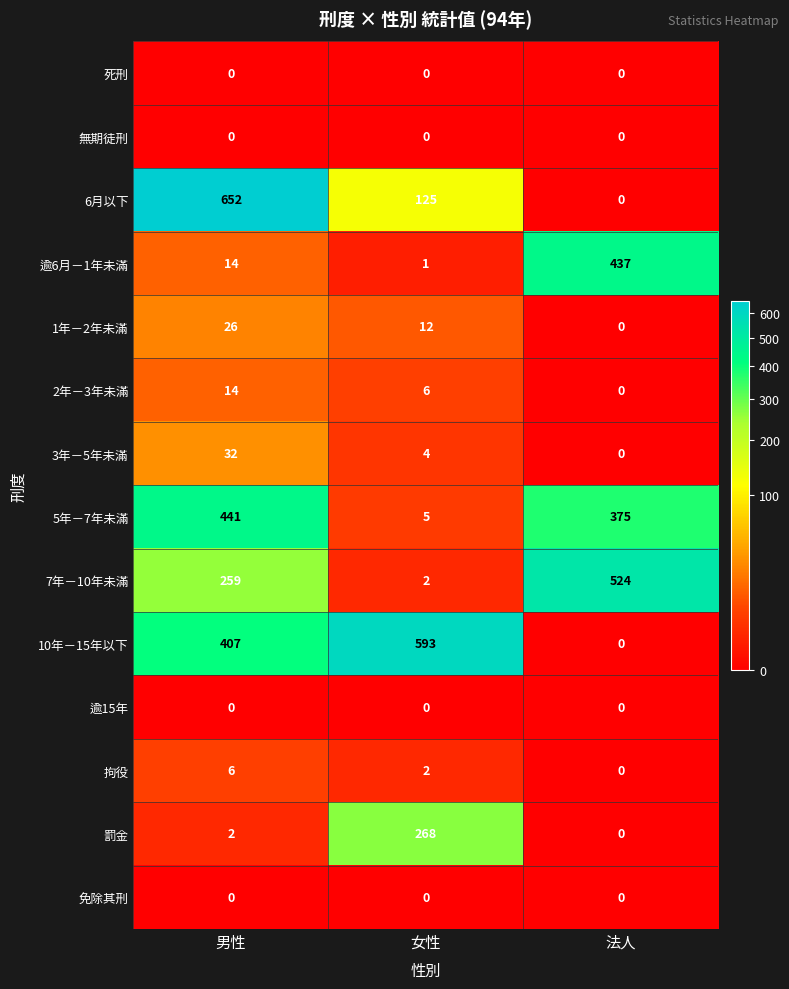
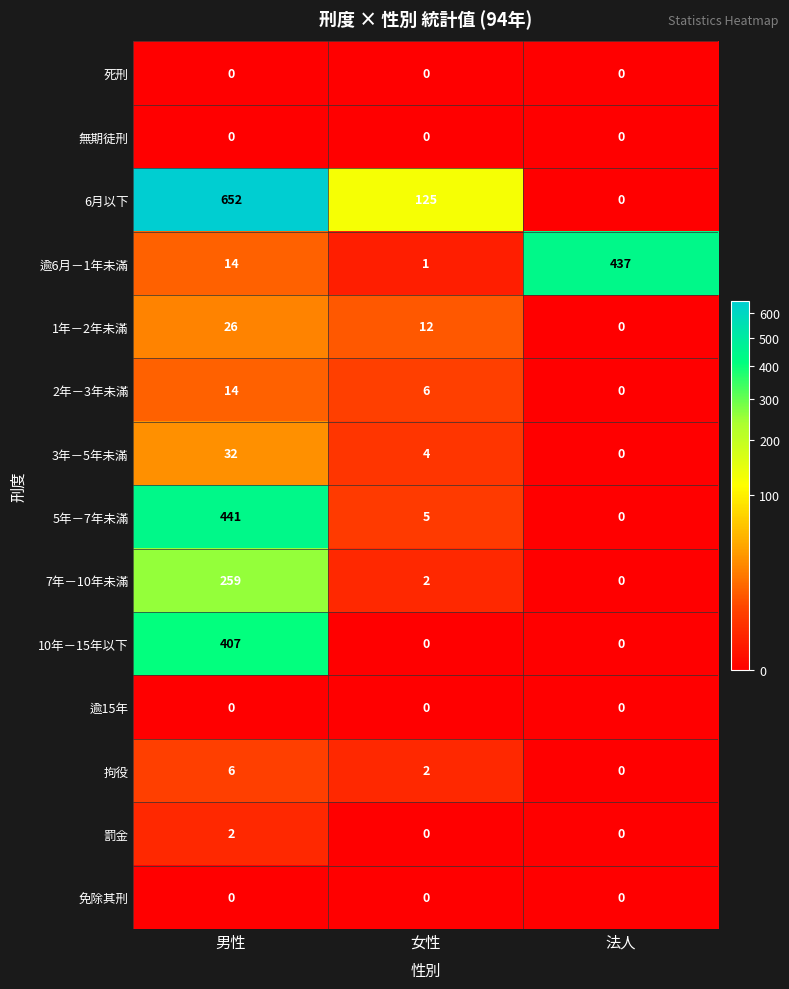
5年－7年未滿, 法人: 375 -> 0
7年－10年未滿, 法人: 524 -> 0
10年－15年以下, 女性: 593 -> 0
罰金, 女性: 268 -> 0
